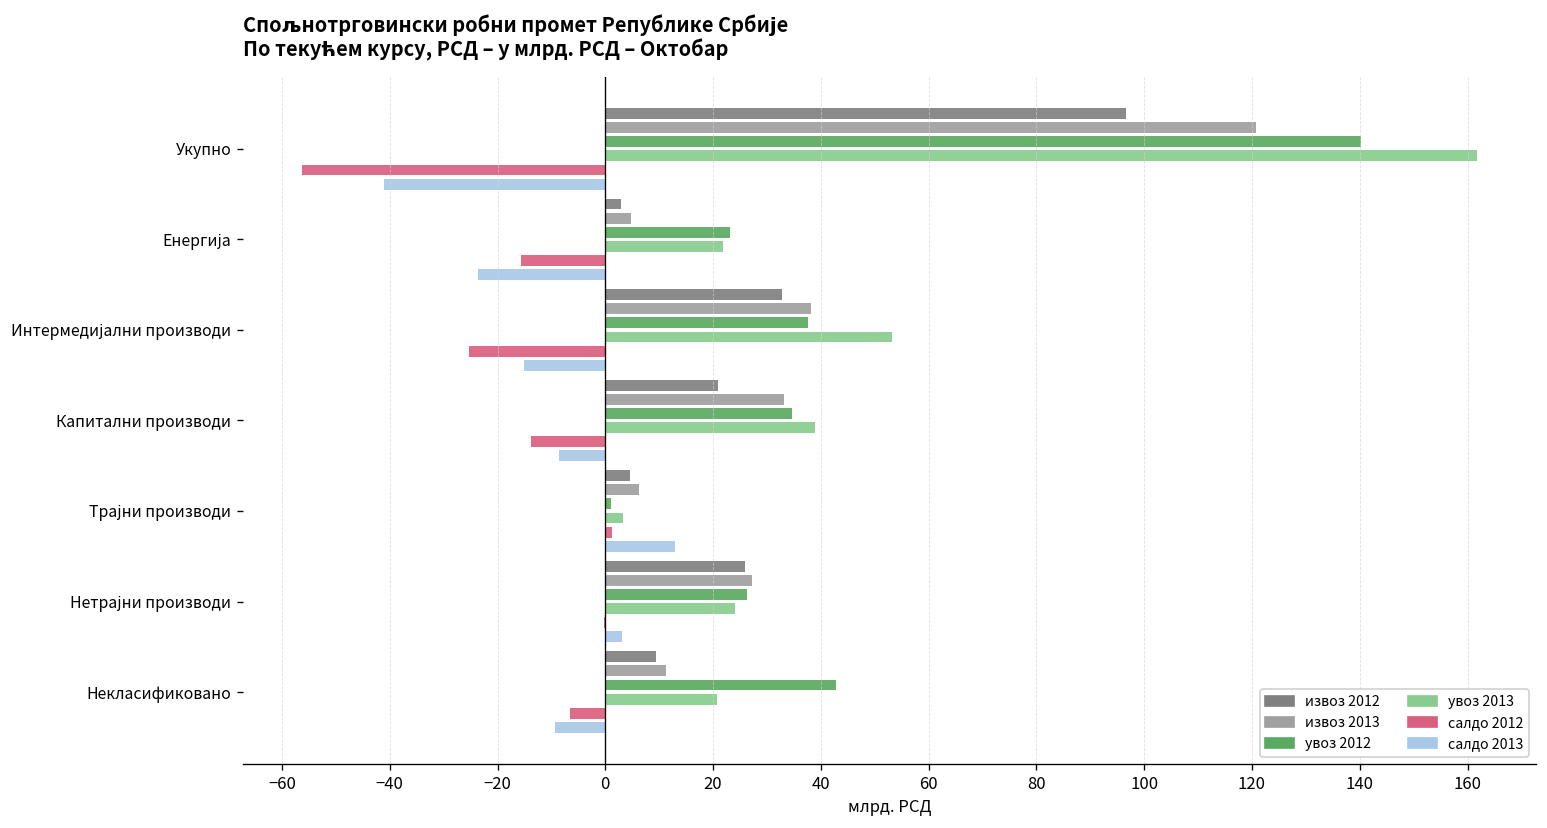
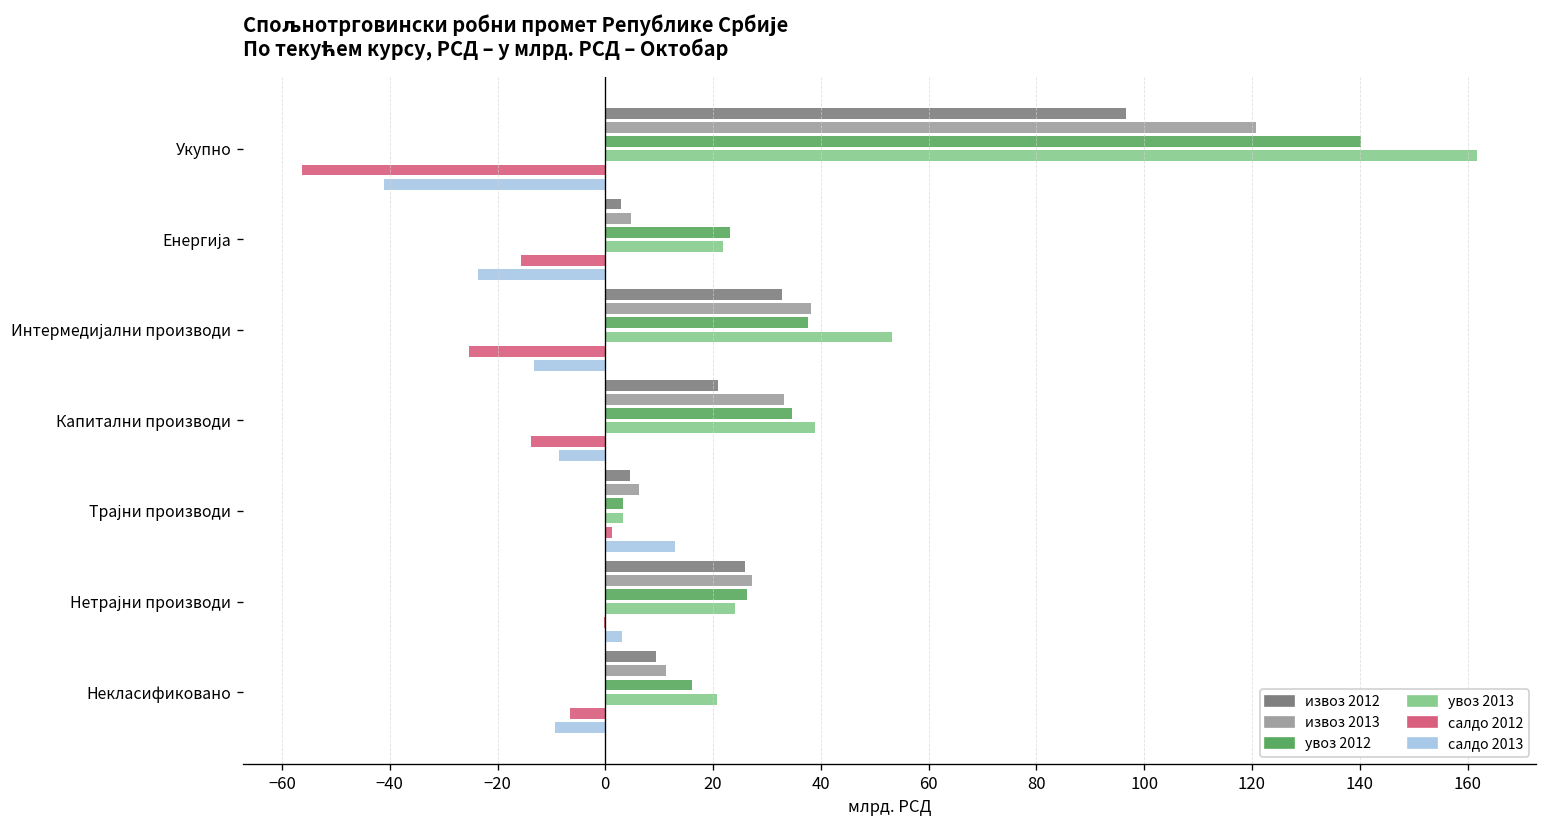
салдо 2013, Интермедијални производи: -15 -> -13
увоз 2012, Трајни производи: 1 -> 3
увоз 2012, Некласификовано: 43 -> 16
